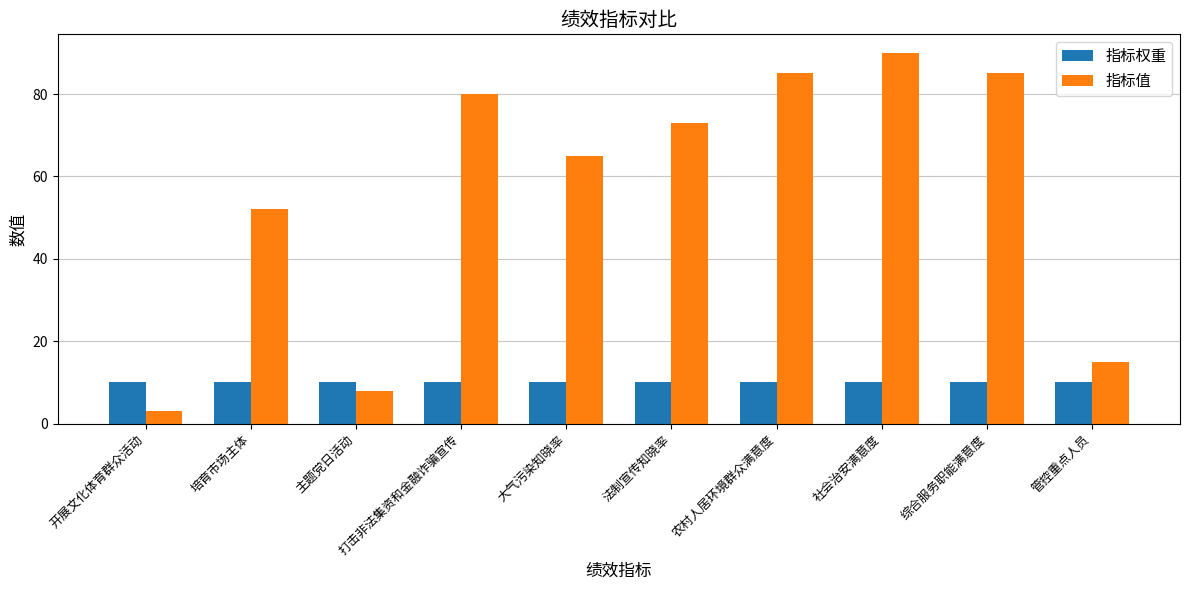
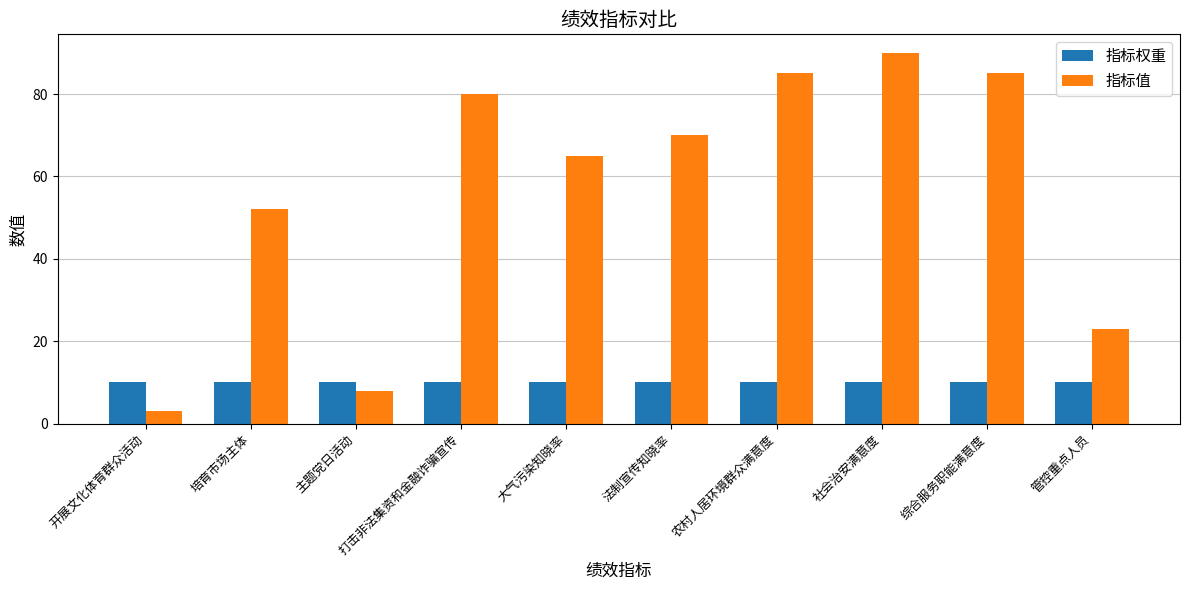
指标值, 法制宣传知晓率: 73 -> 70
指标值, 管控重点人员: 15 -> 23
